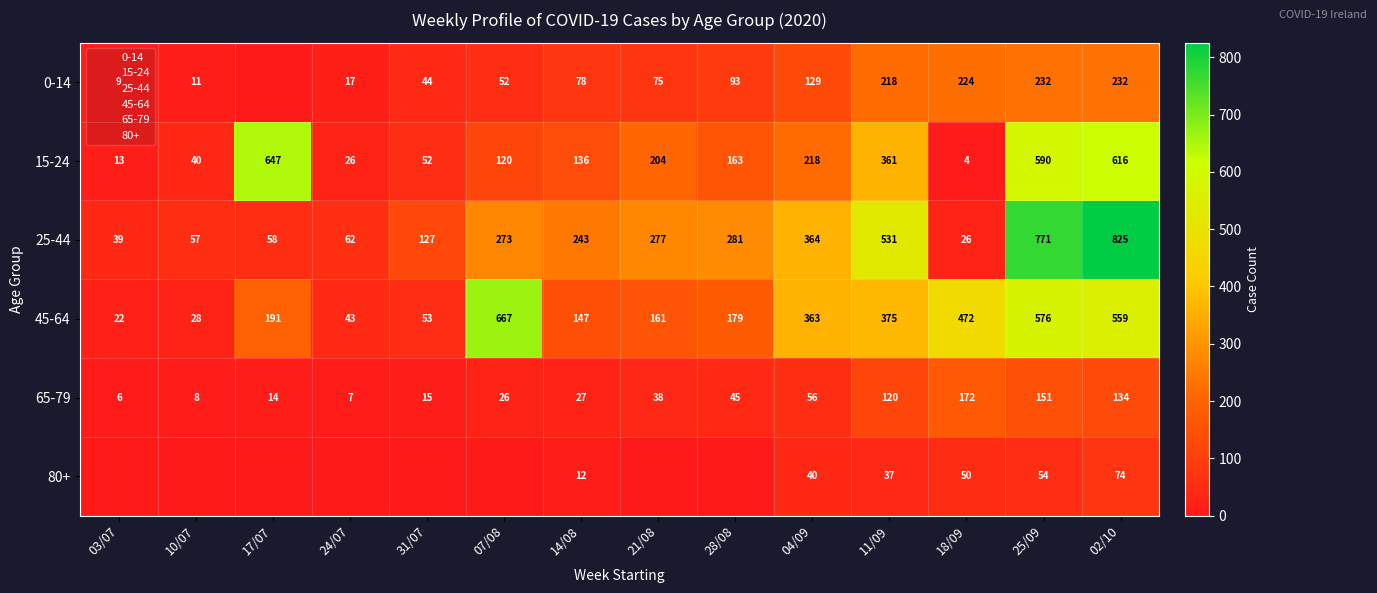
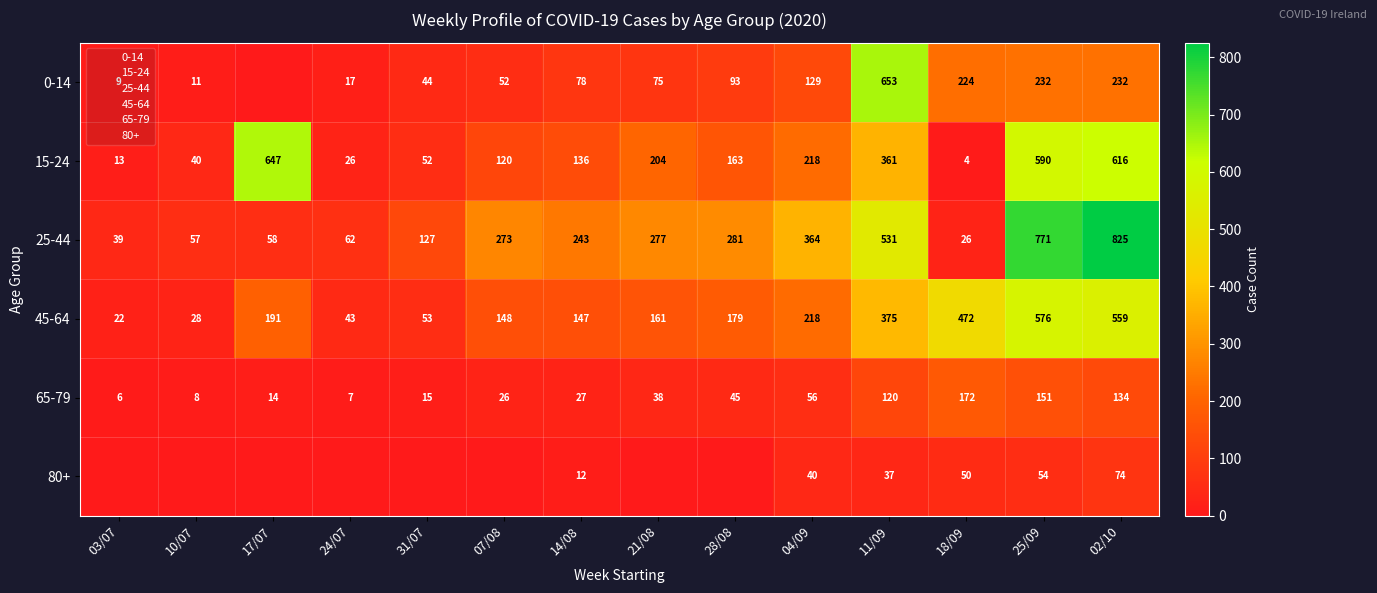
0-14, 11/09: 218 -> 653
45-64, 07/08: 667 -> 148
45-64, 04/09: 363 -> 218
